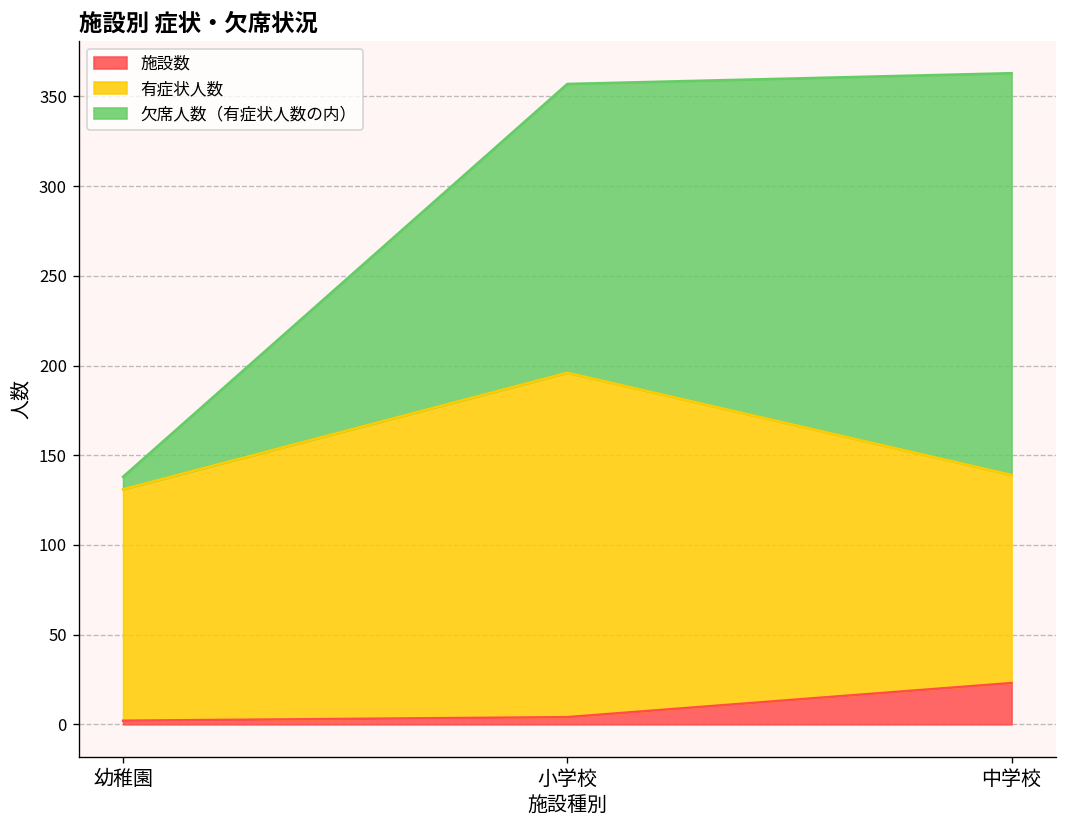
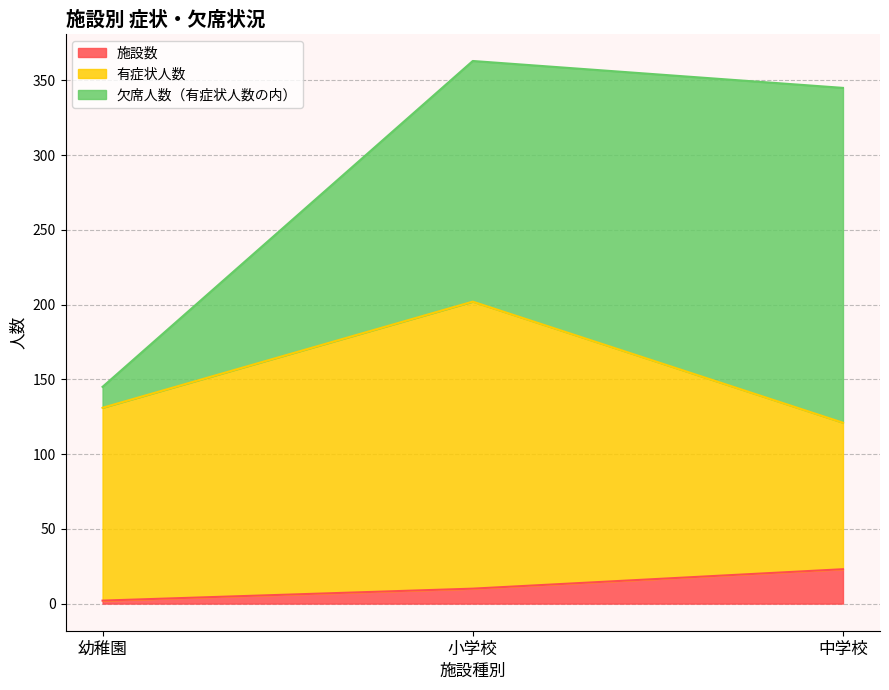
欠席人数（有症状人数の内）, 幼稚園: 7 -> 14
施設数, 小学校: 4 -> 10
有症状人数, 中学校: 116 -> 98
